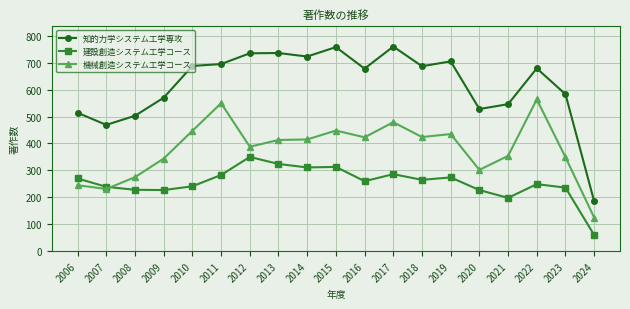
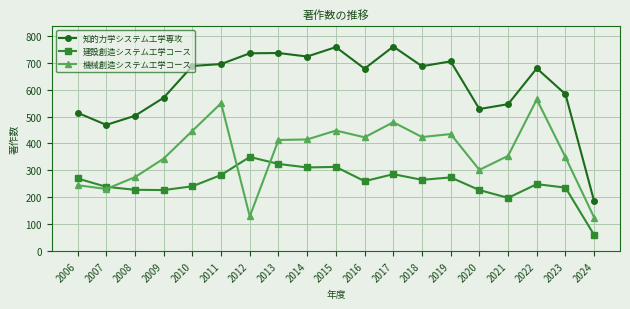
機械創造システム工学コース, 2012: 390 -> 130
